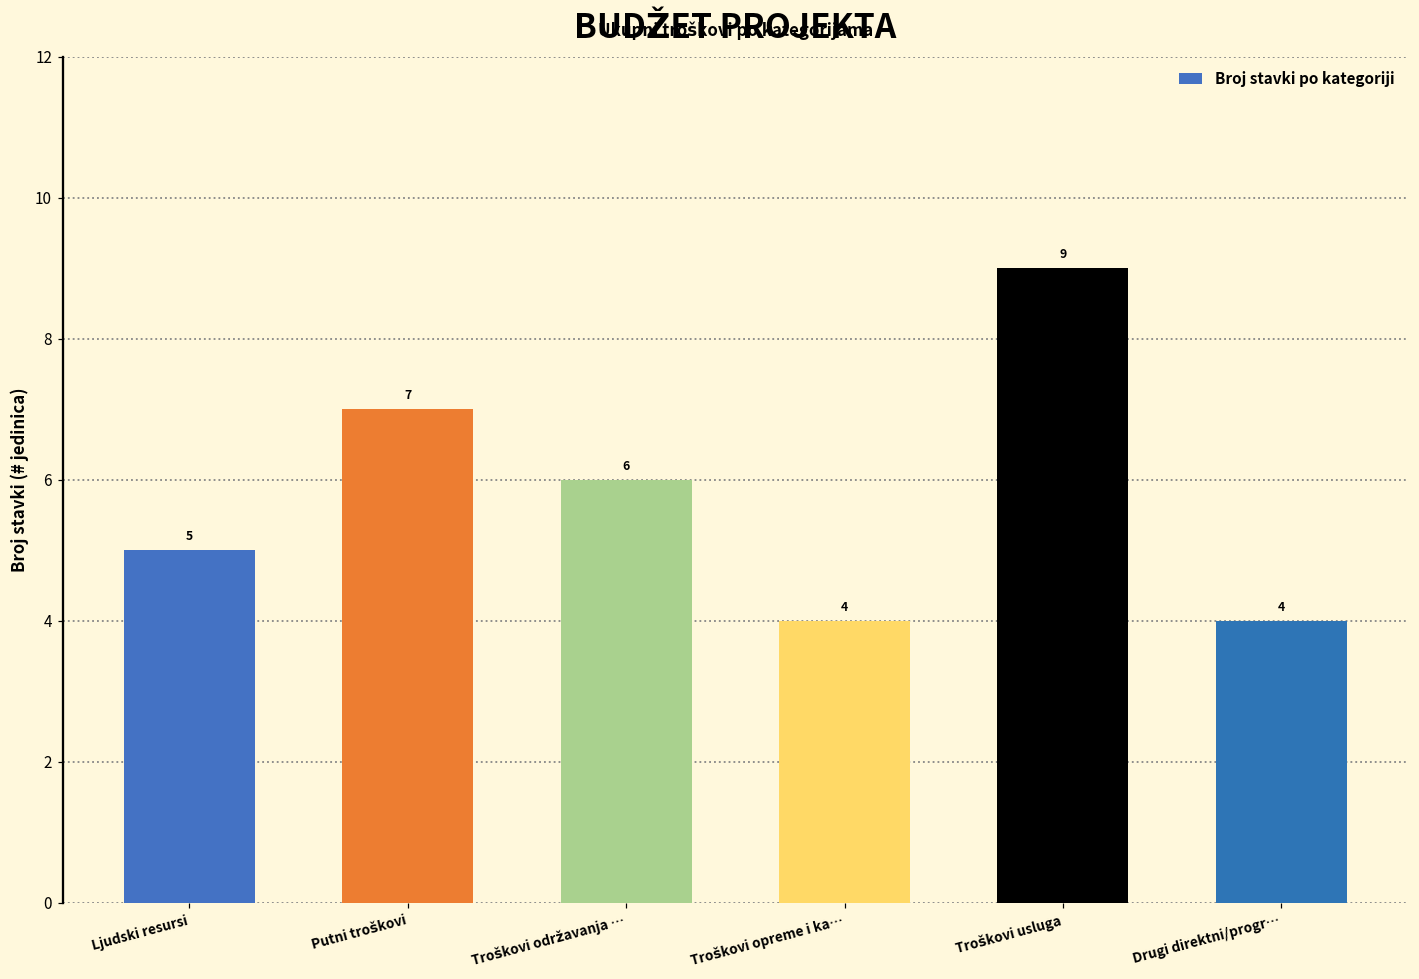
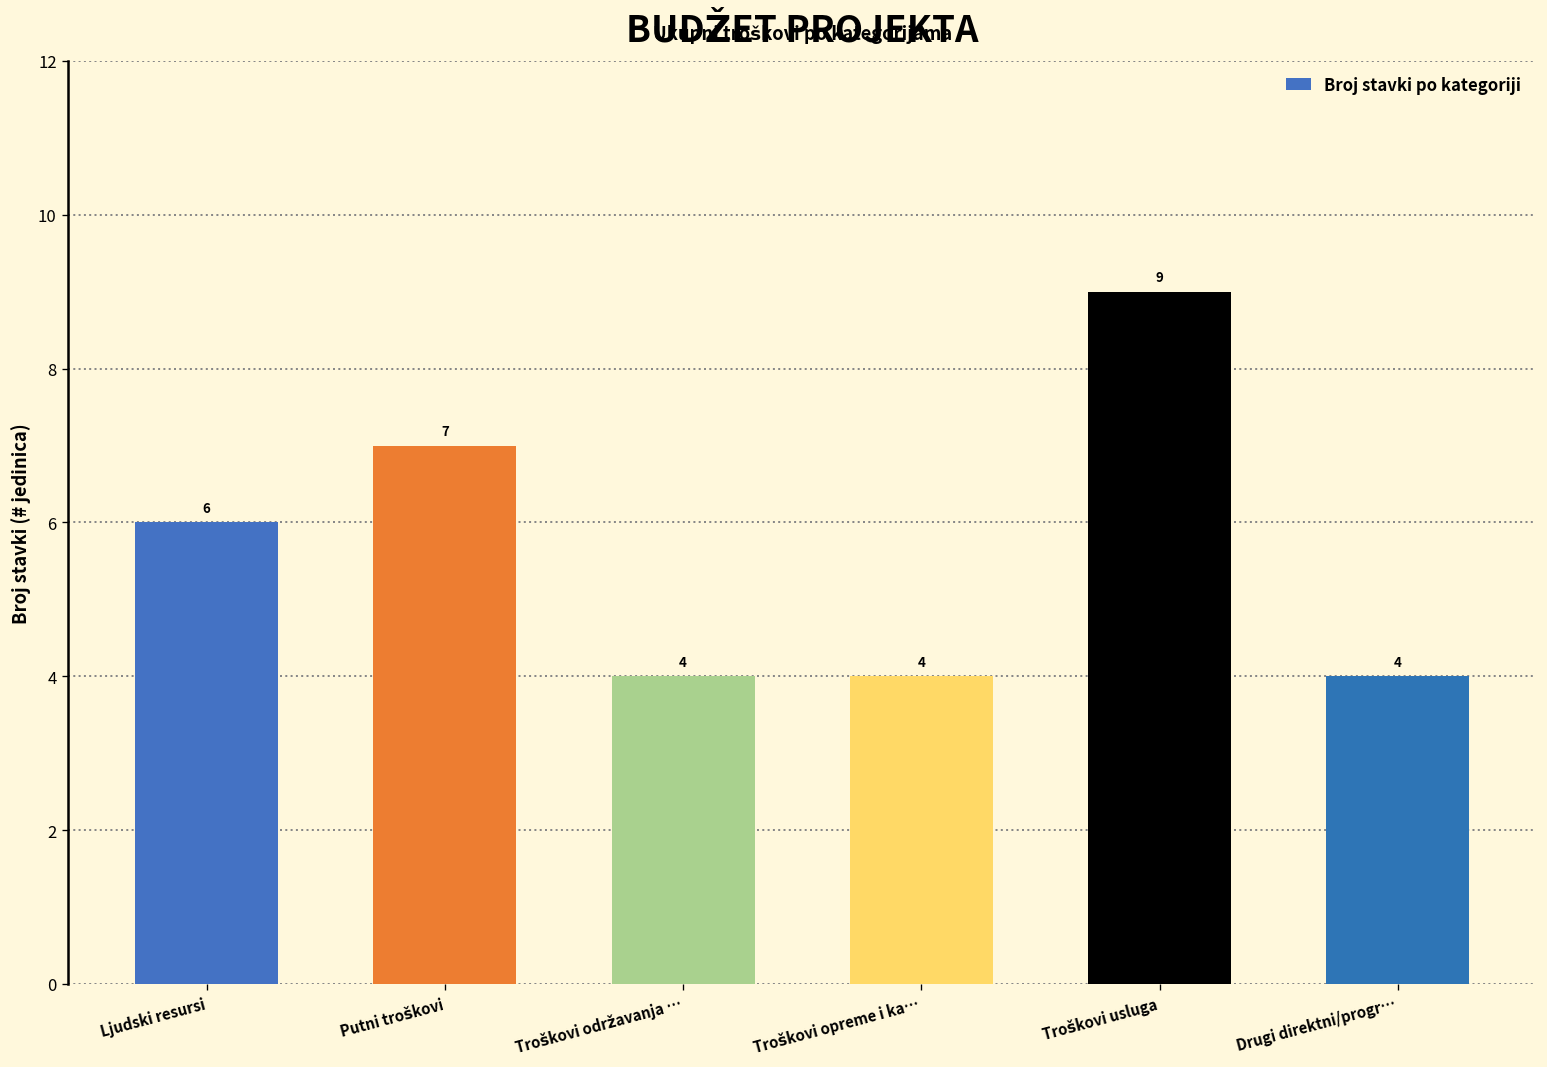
Ljudski resursi: 5 -> 6
Troškovi održavanja …: 6 -> 4
